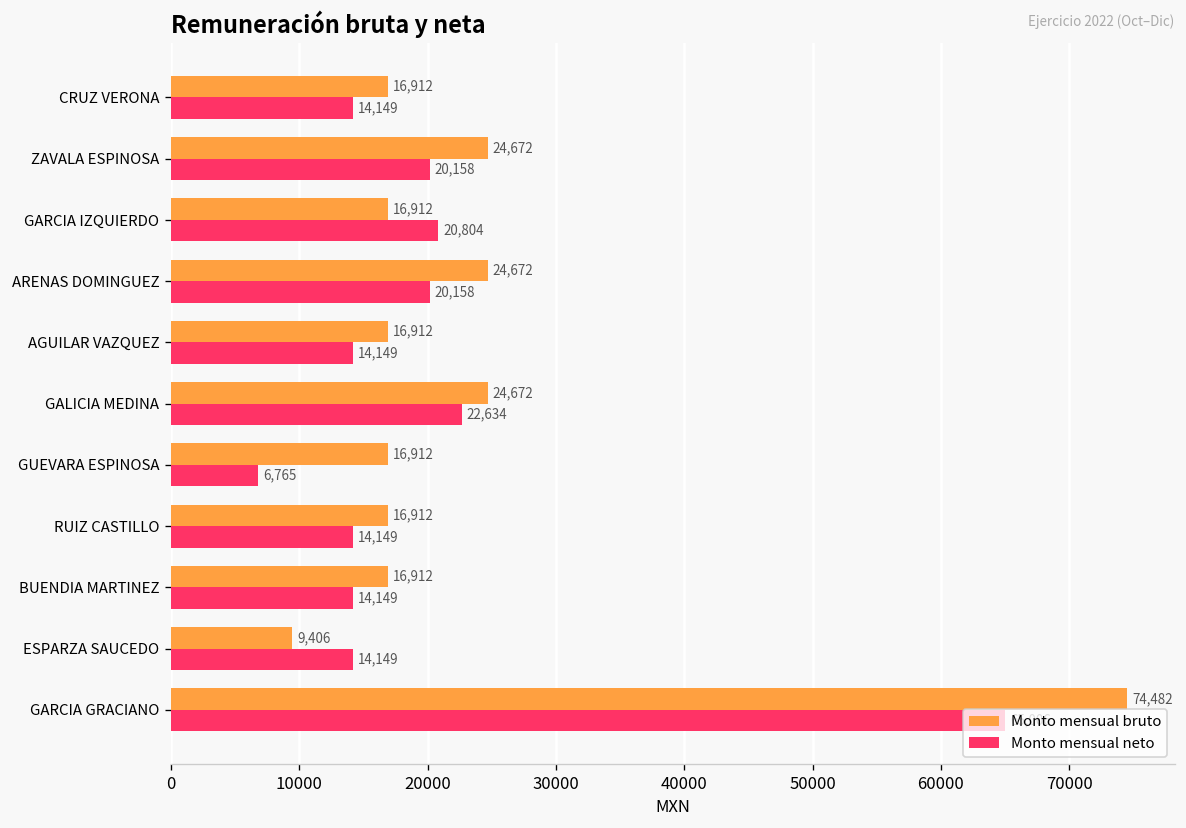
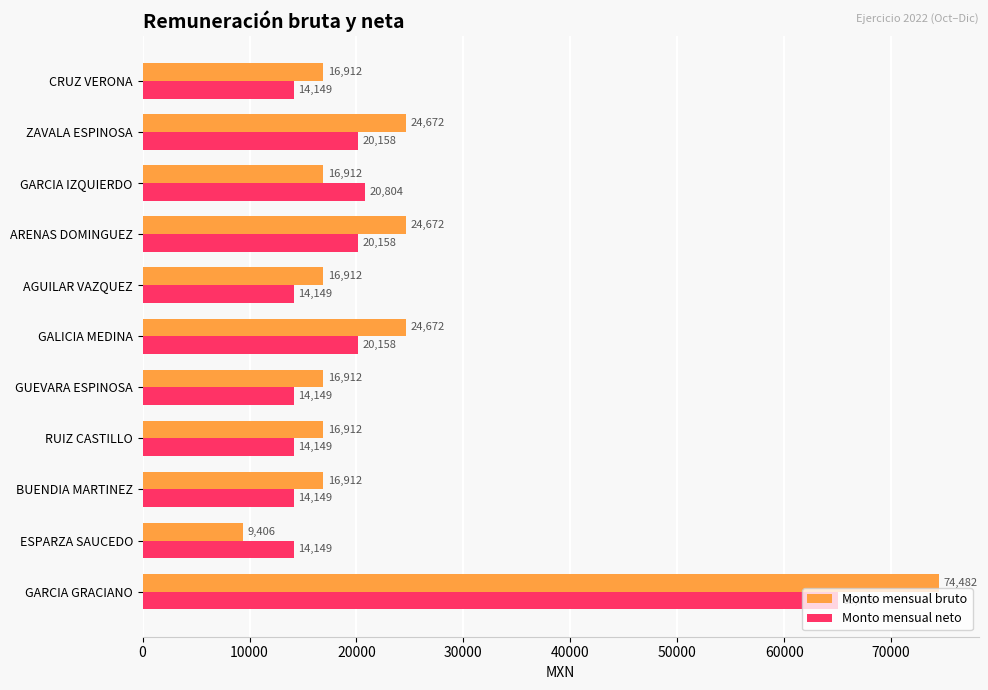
Monto mensual neto, GALICIA MEDINA: 22,634 -> 20,158
Monto mensual neto, GUEVARA ESPINOSA: 6,765 -> 14,149
